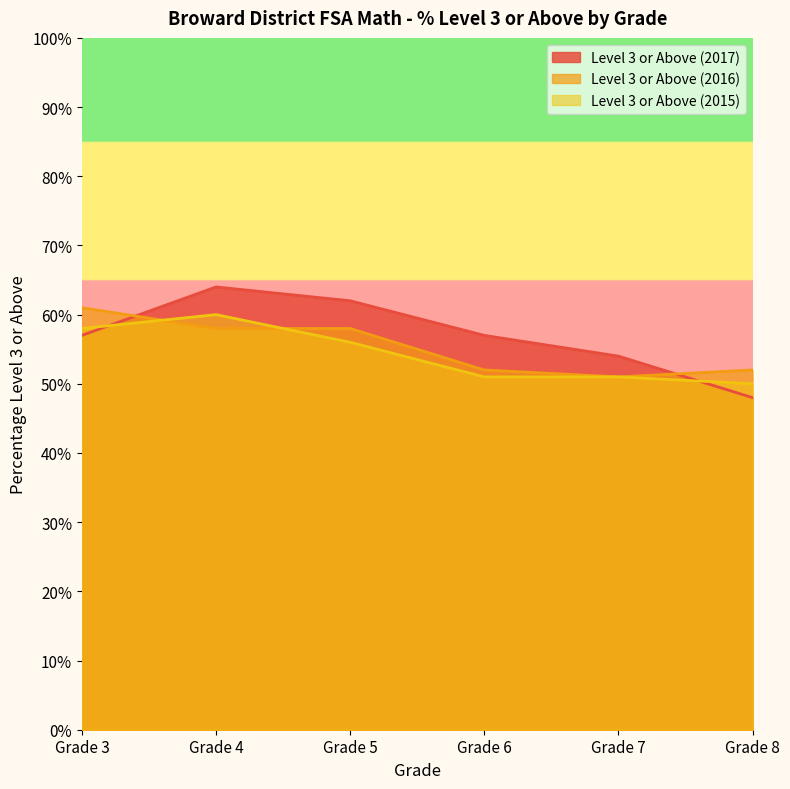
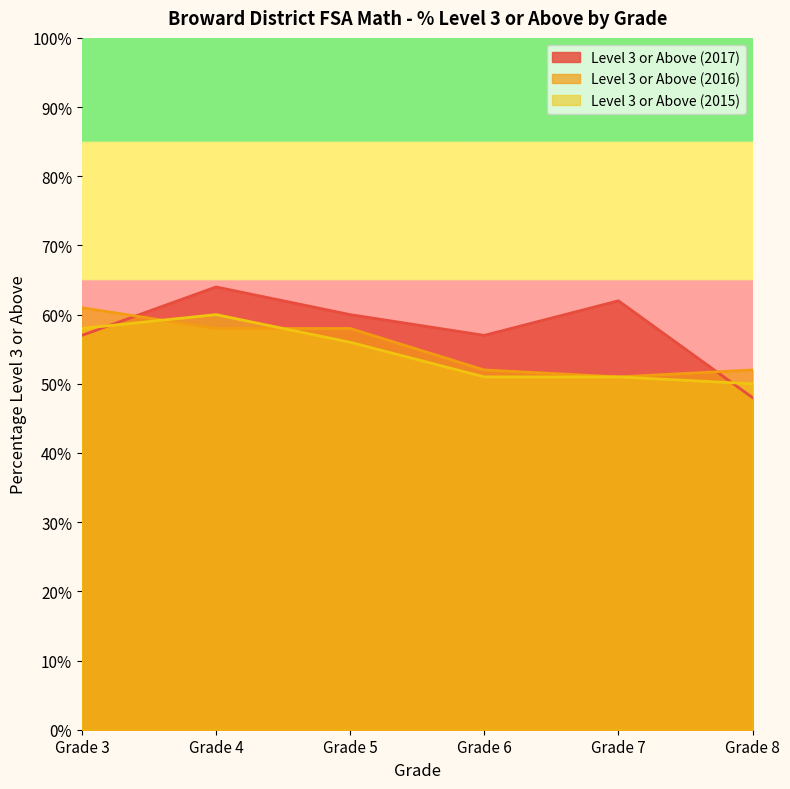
Level 3 or Above (2017), Grade 5: 62% -> 60%
Level 3 or Above (2017), Grade 7: 54% -> 62%
